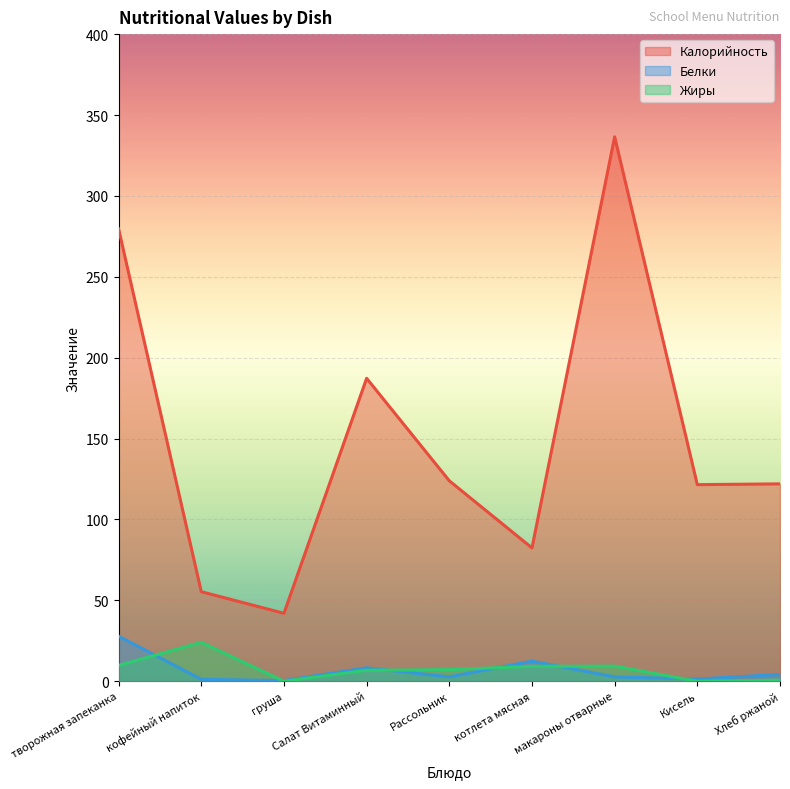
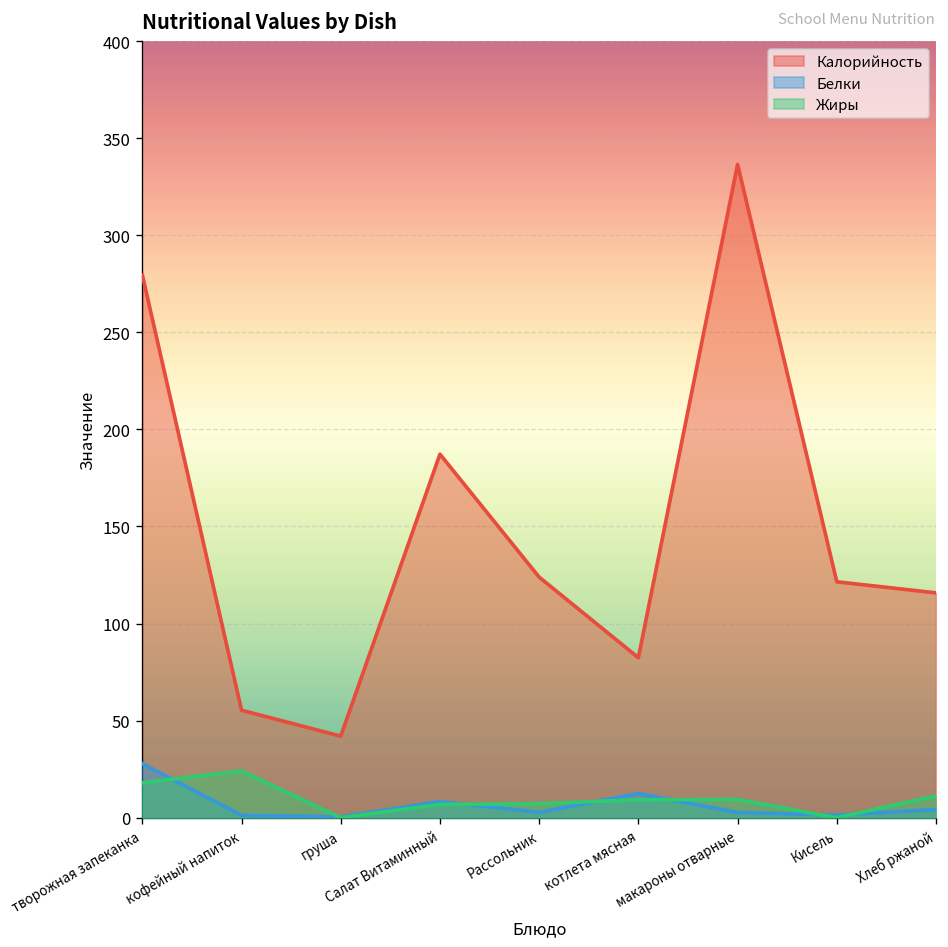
Жиры, творожная запеканка: 10 -> 18
Калорийность, Хлеб ржаной: 122 -> 116
Жиры, Хлеб ржаной: 1 -> 11
